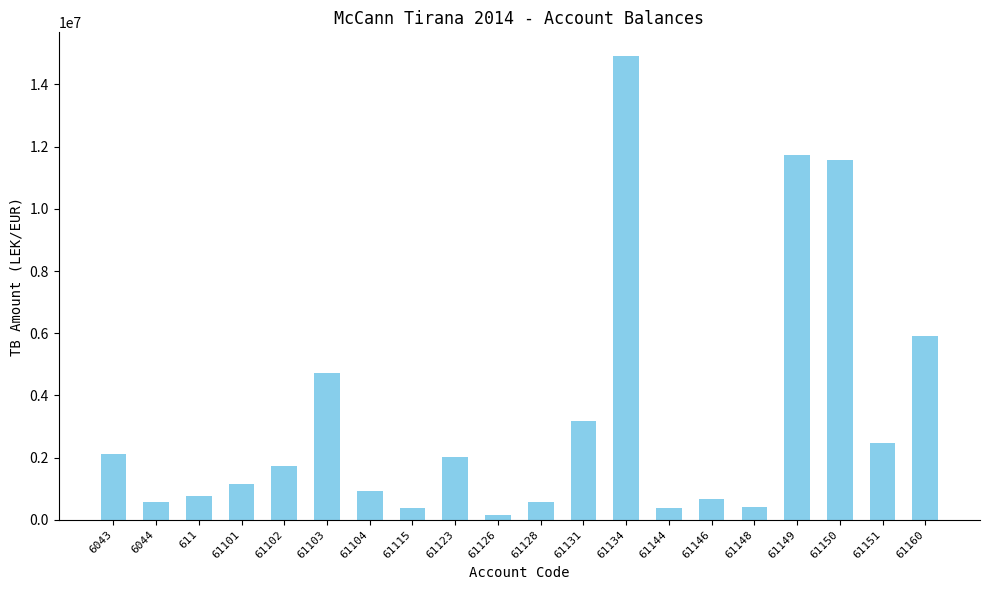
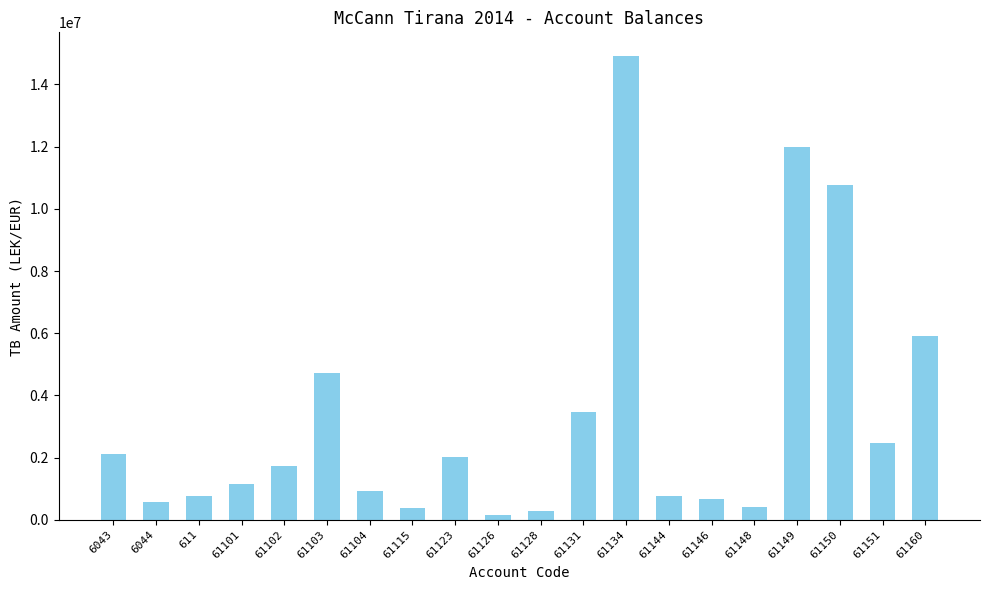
61128: 600000 -> 300000
61131: 3200000 -> 3500000
61144: 400000 -> 800000
61149: 11700000 -> 12000000
61150: 11600000 -> 10800000
